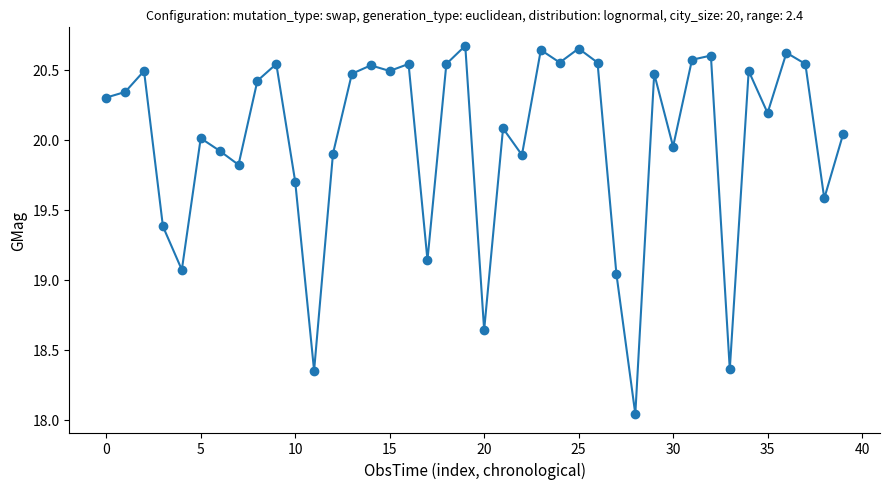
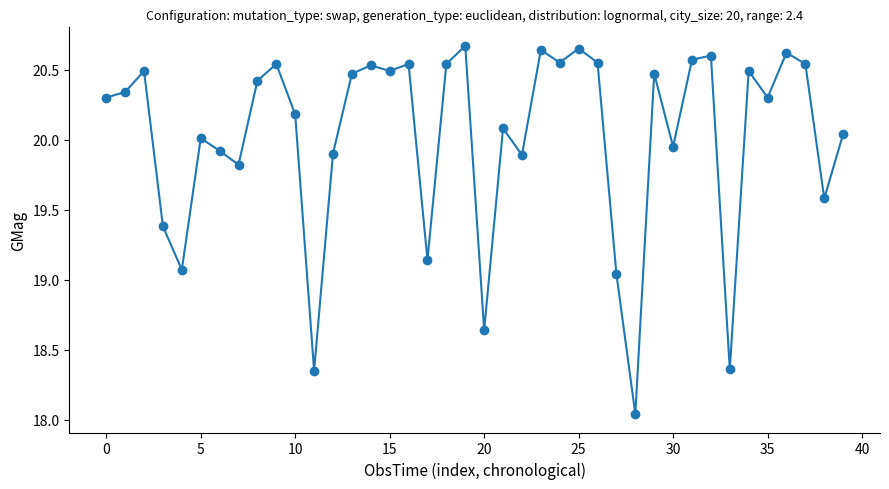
10: 19.70 -> 20.18
35: 20.19 -> 20.30
